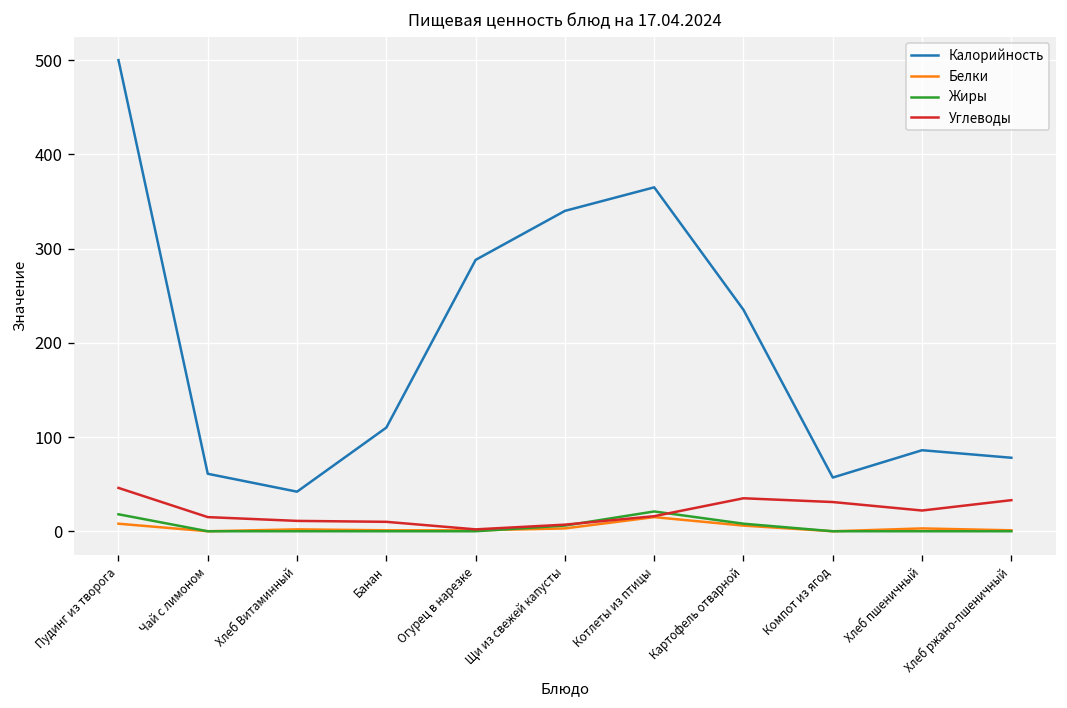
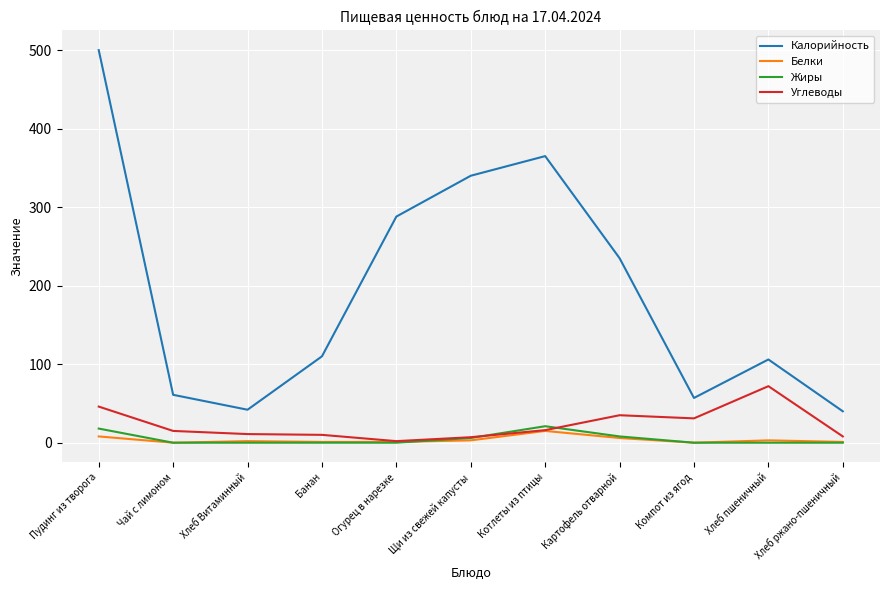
Калорийность, Хлеб пшеничный: 90 -> 110
Углеводы, Хлеб пшеничный: 20 -> 70
Калорийность, Хлеб ржано-пшеничный: 80 -> 40
Углеводы, Хлеб ржано-пшеничный: 30 -> 10
